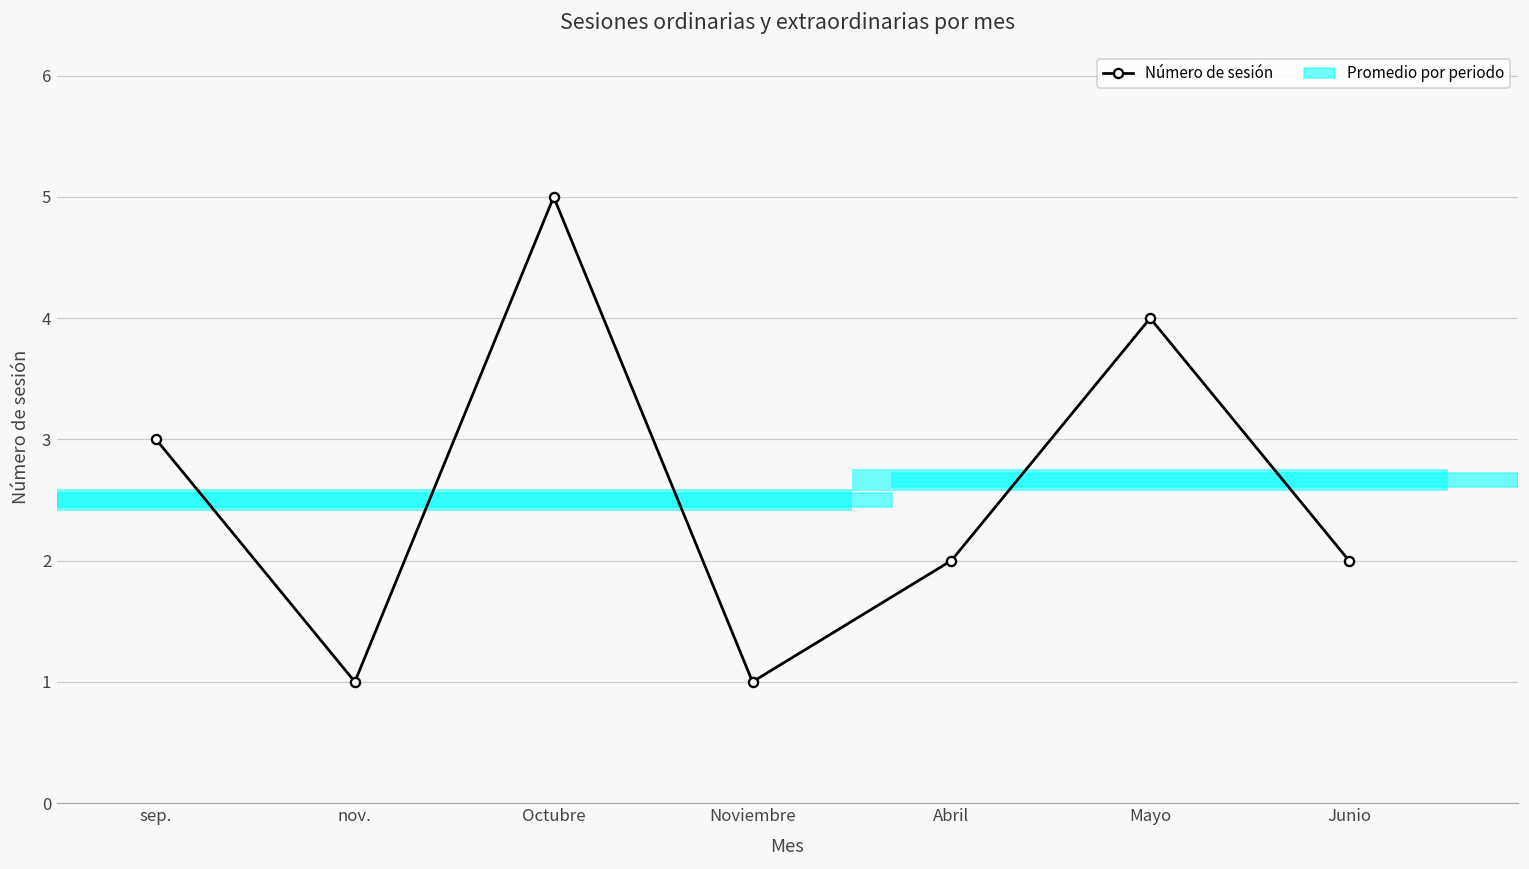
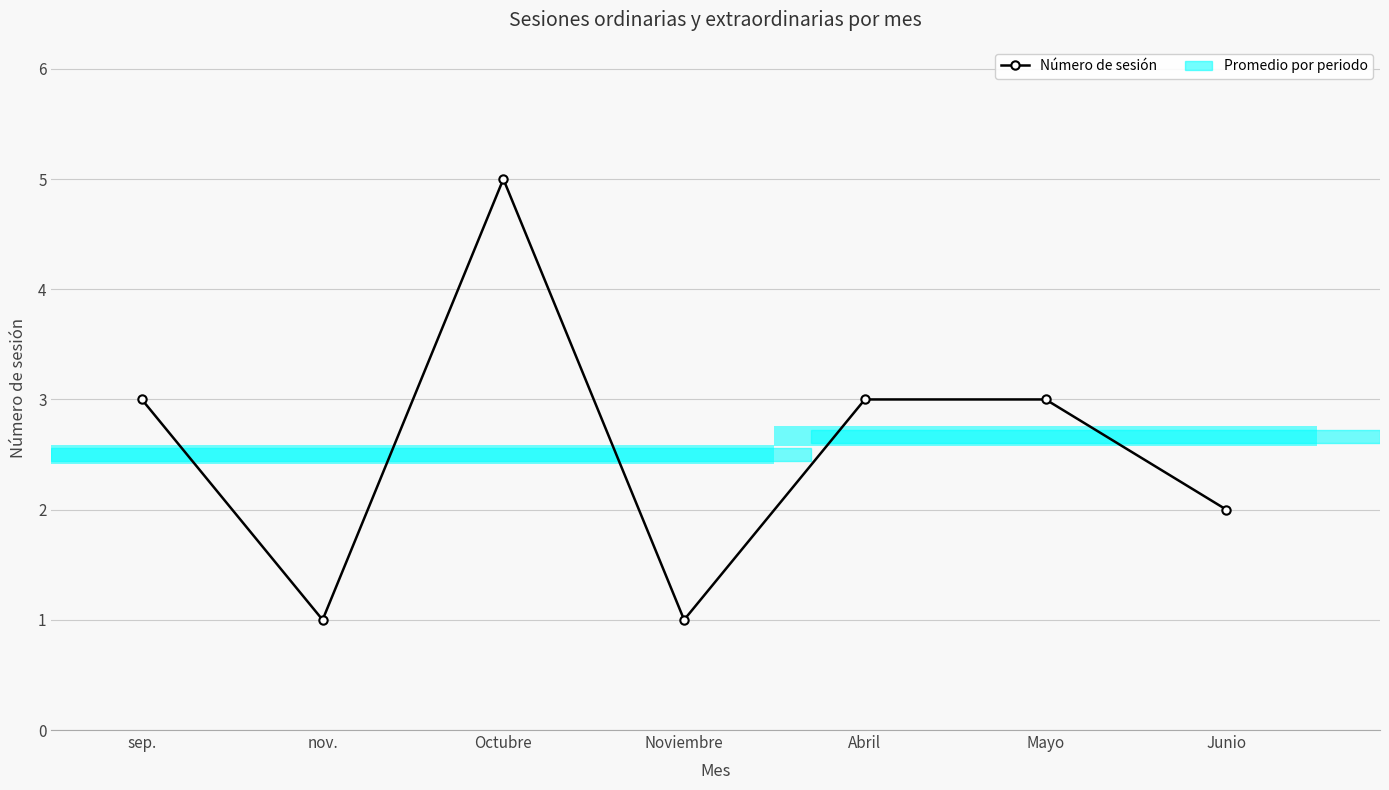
Número de sesión, Abril: 2 -> 3
Número de sesión, Mayo: 4 -> 3
